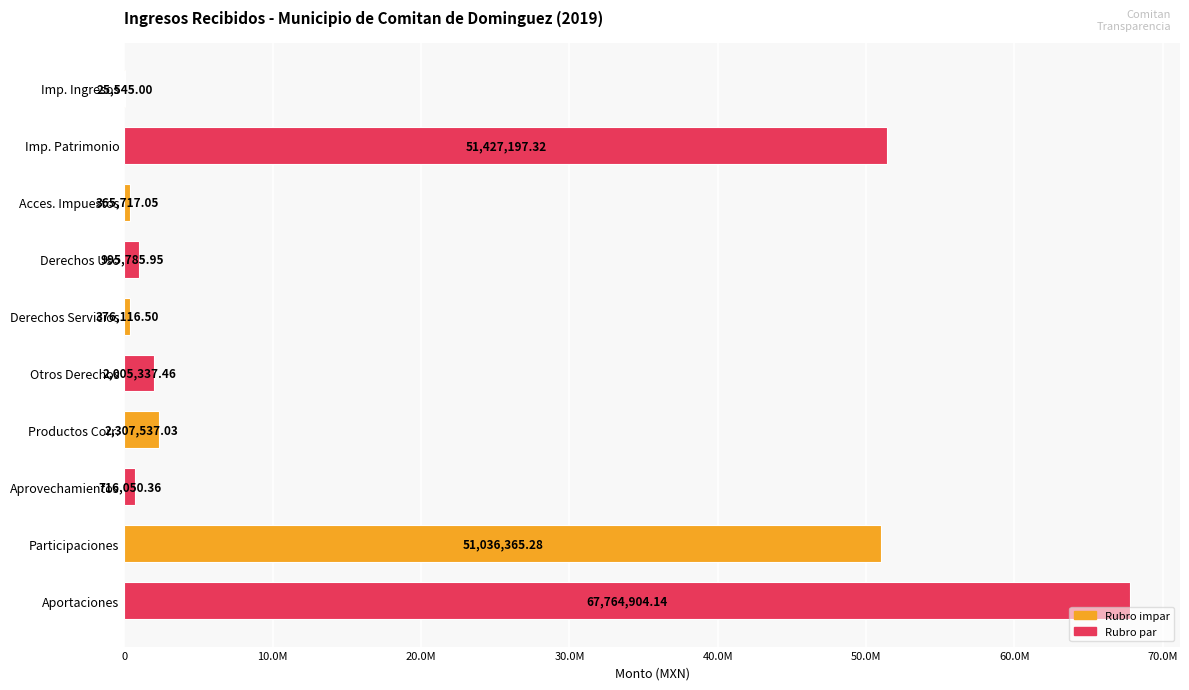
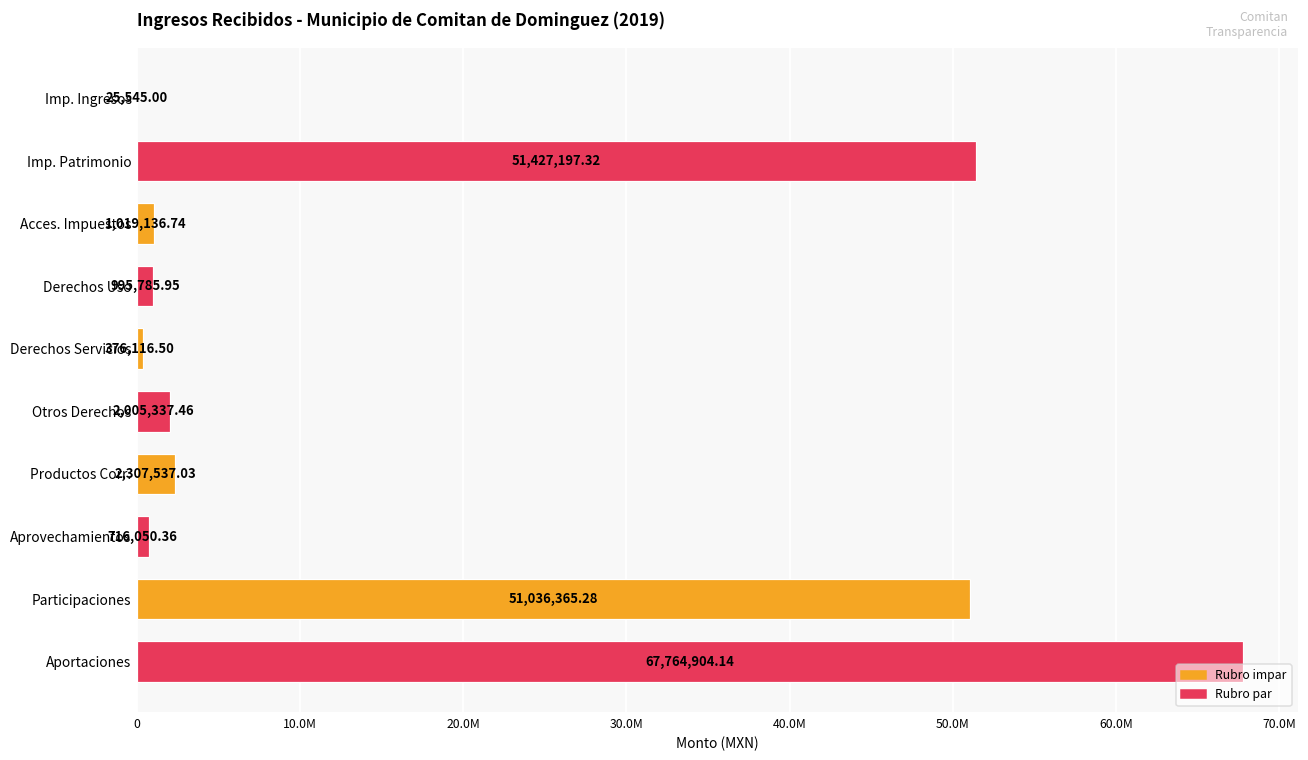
Acces. Impuestos: 365,717.05 -> 1,019,136.74
